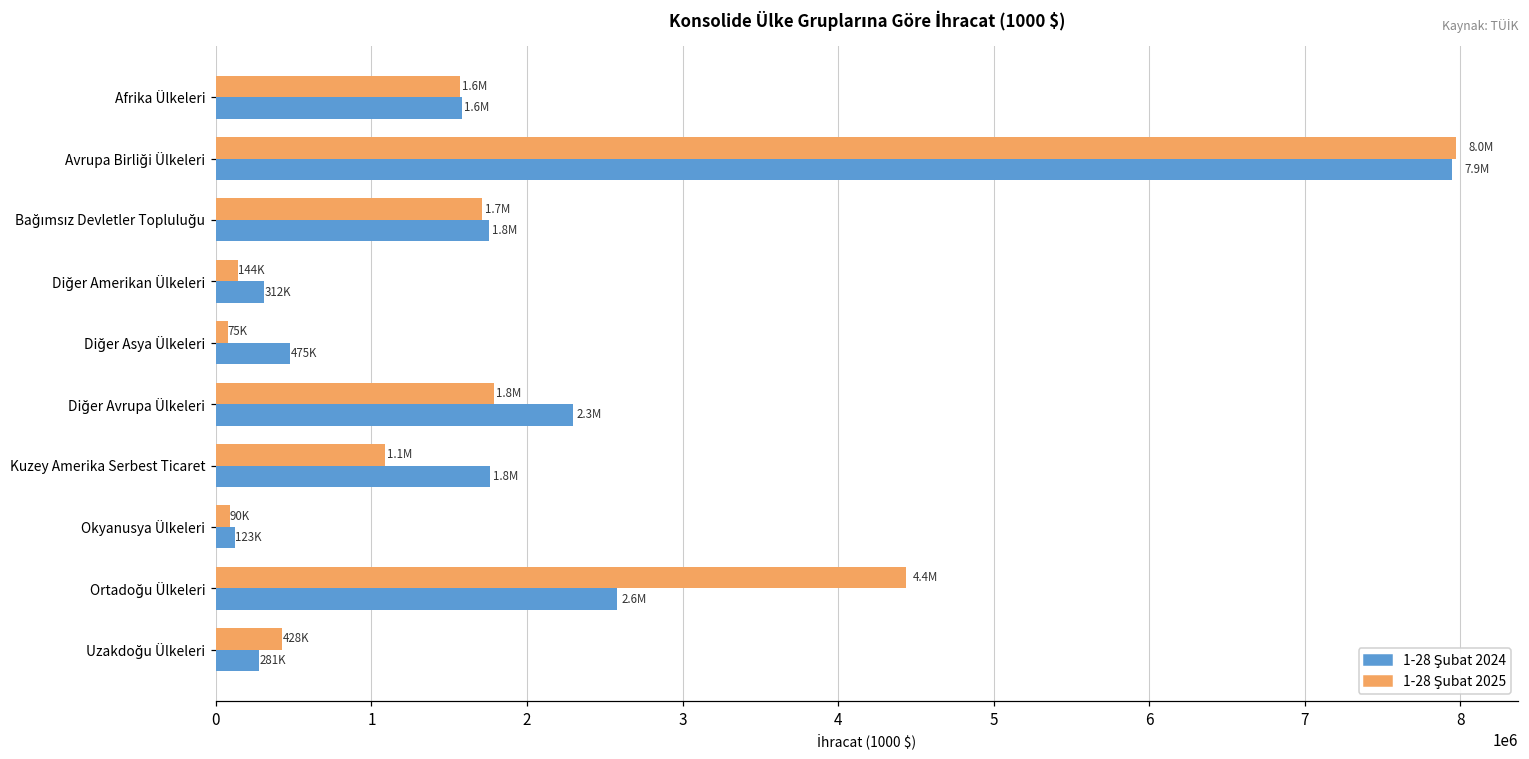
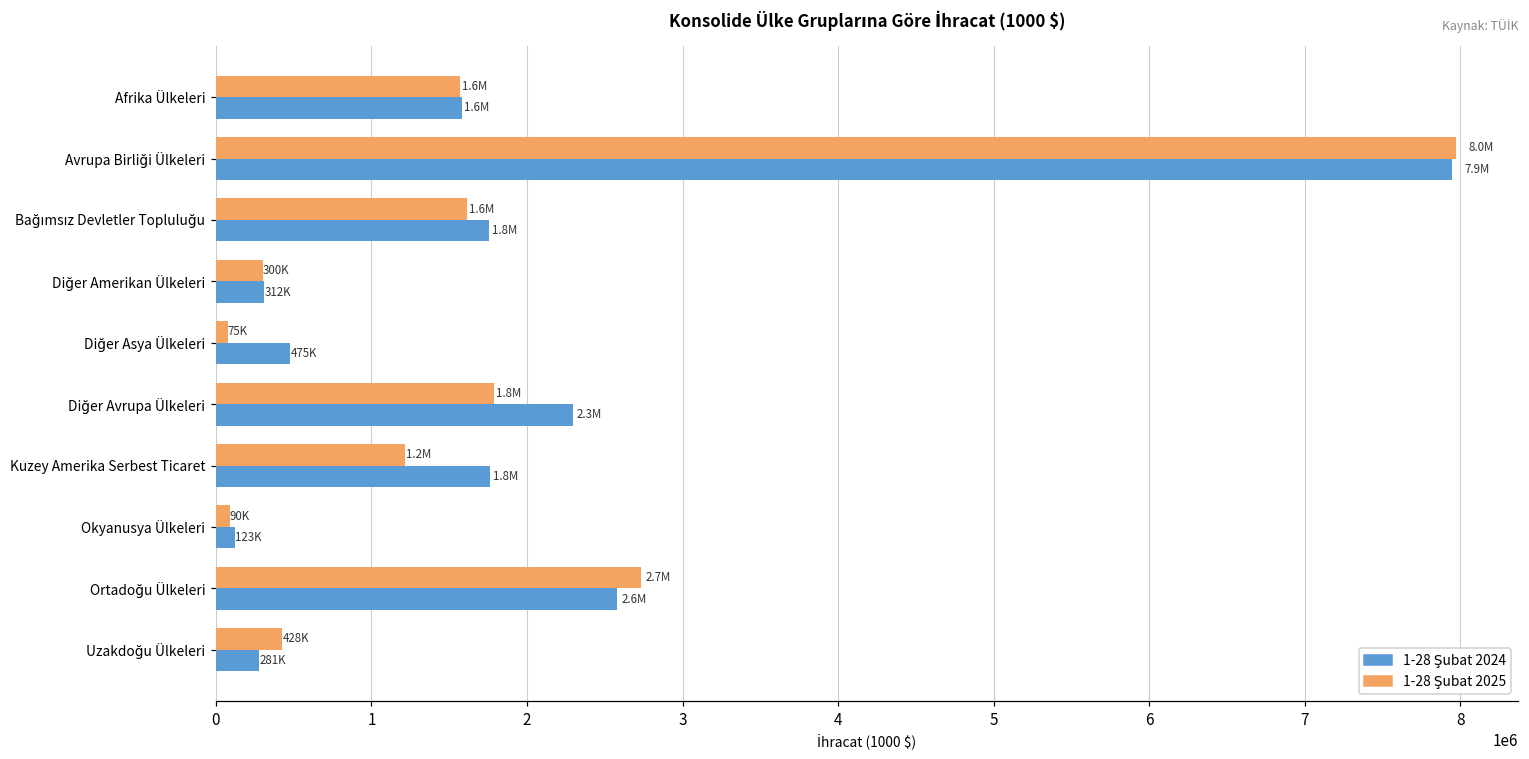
1-28 Şubat 2025, Bağımsız Devletler Topluluğu: 1.7M -> 1.6M
1-28 Şubat 2025, Diğer Amerikan Ülkeleri: 144K -> 300K
1-28 Şubat 2025, Kuzey Amerika Serbest Ticaret: 1.1M -> 1.2M
1-28 Şubat 2025, Ortadoğu Ülkeleri: 4.4M -> 2.7M
